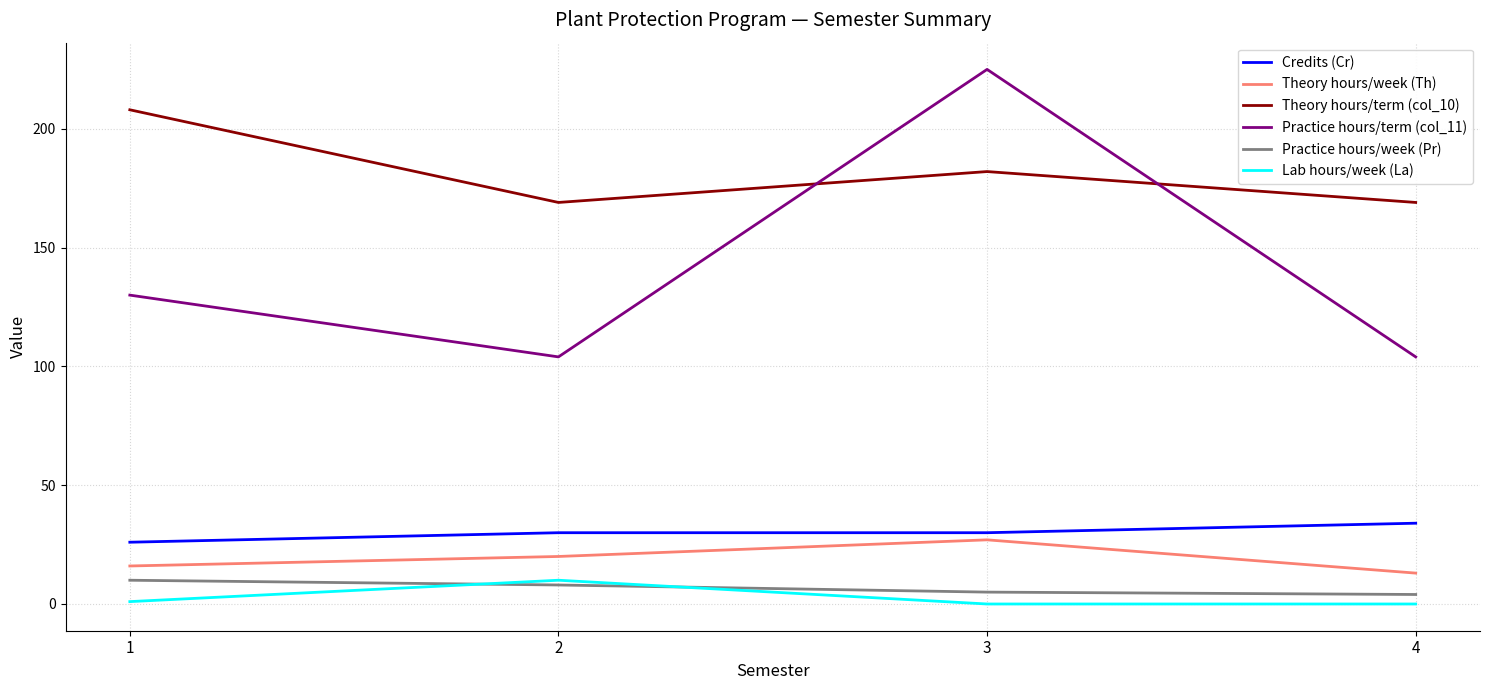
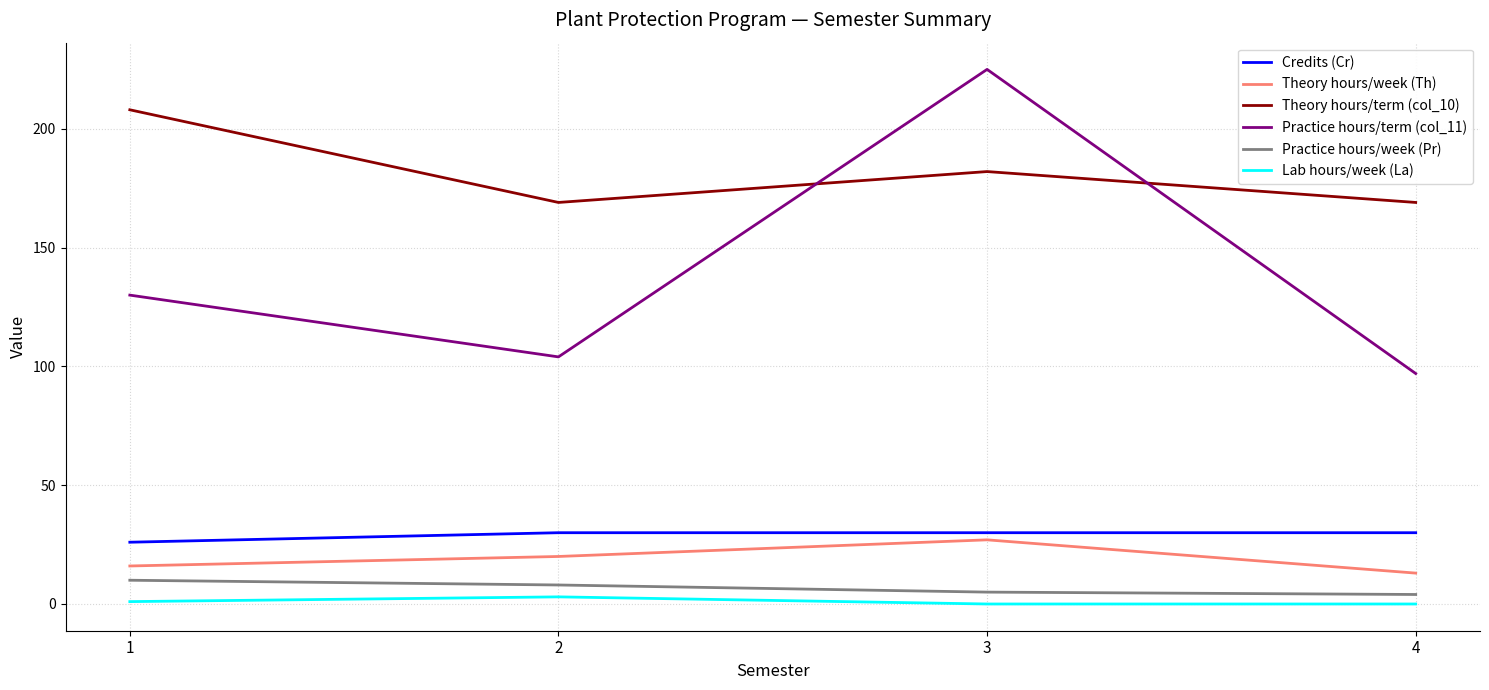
Lab hours/week (La), 2: 10 -> 3
Credits (Cr), 4: 34 -> 30
Practice hours/term (col_11), 4: 104 -> 97
